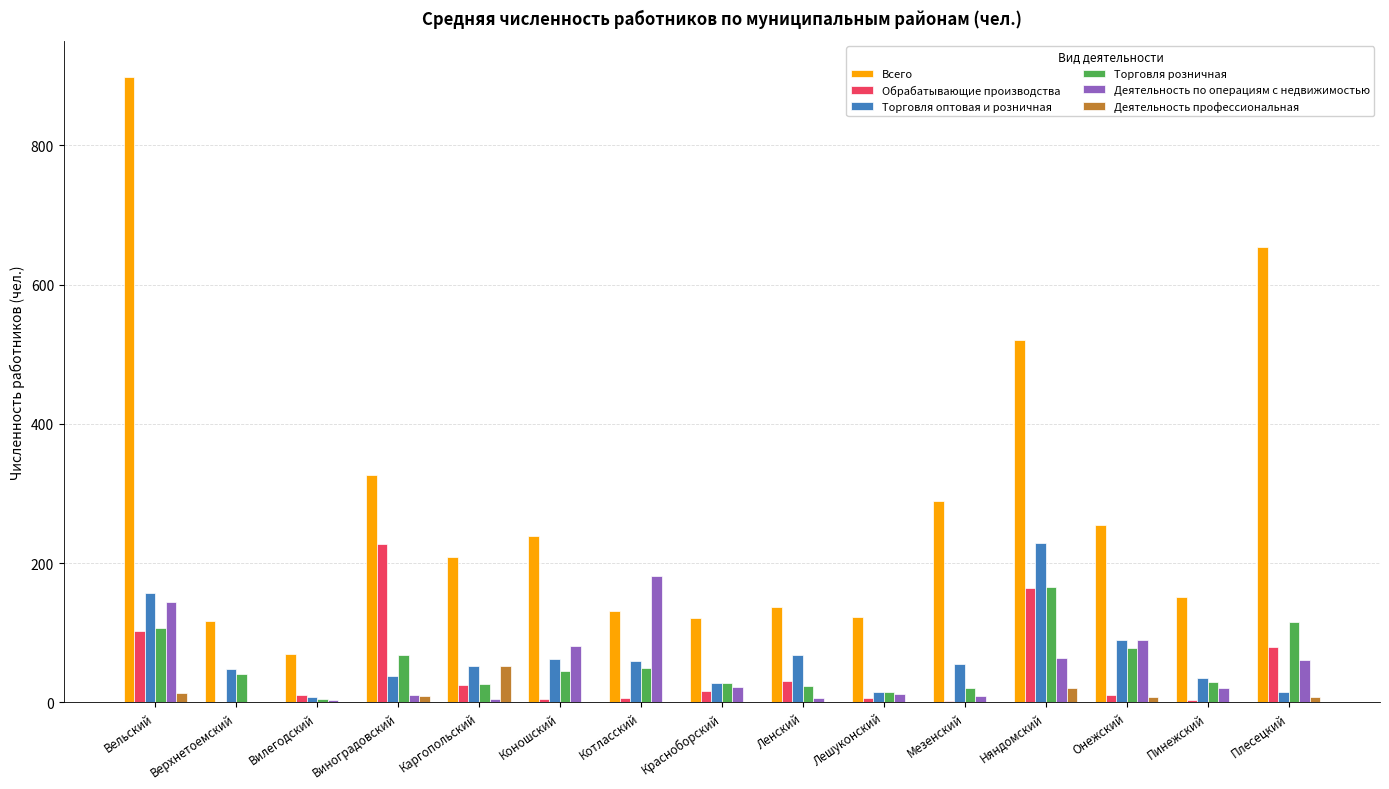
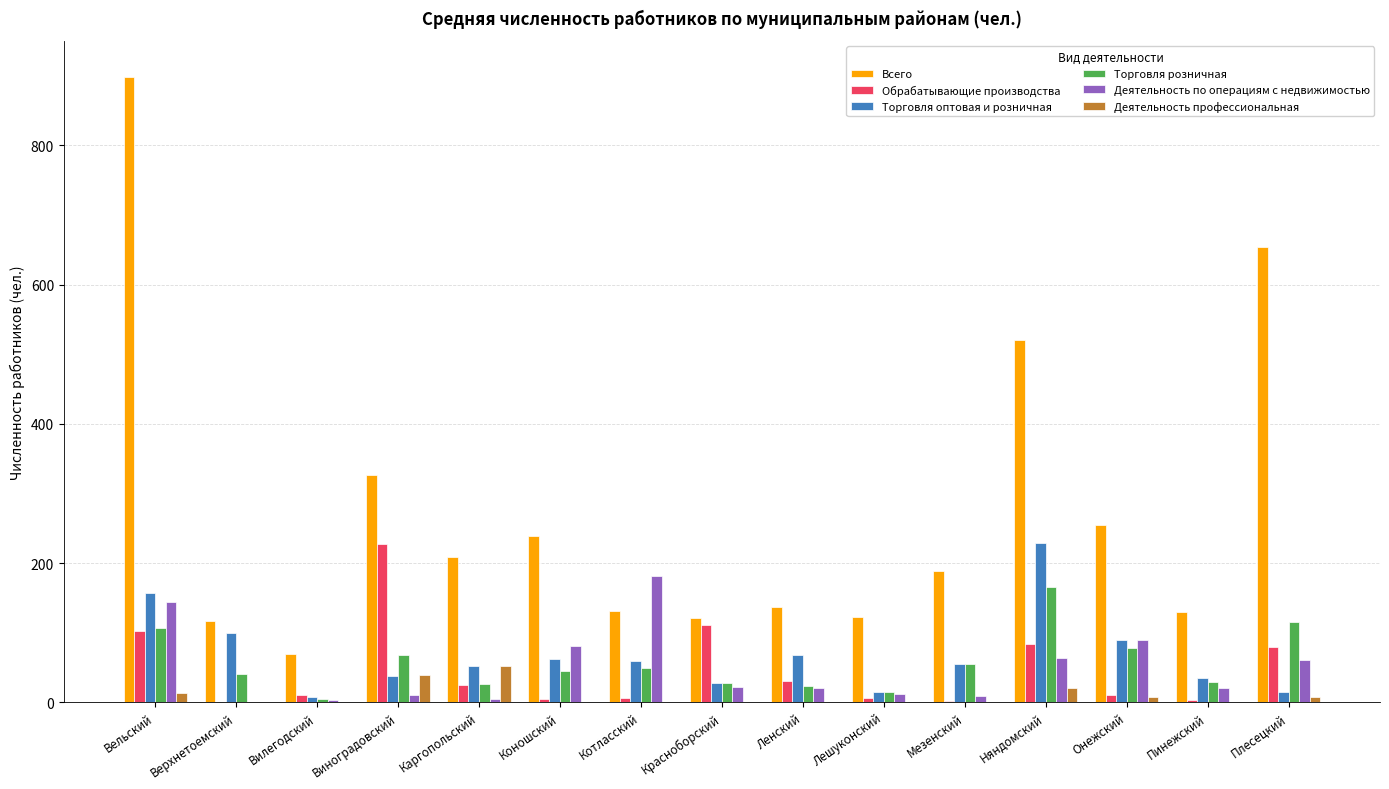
Торговля оптовая и розничная, Верхнетоемский: 50 -> 100
Деятельность профессиональная, Виноградовский: 10 -> 40
Обрабатывающие производства, Красноборский: 20 -> 110
Деятельность по операциям с недвижимостью, Ленский: 10 -> 20
Всего, Мезенский: 290 -> 190
Торговля розничная, Мезенский: 20 -> 60
Обрабатывающие производства, Няндомский: 160 -> 80
Всего, Пинежский: 150 -> 130
